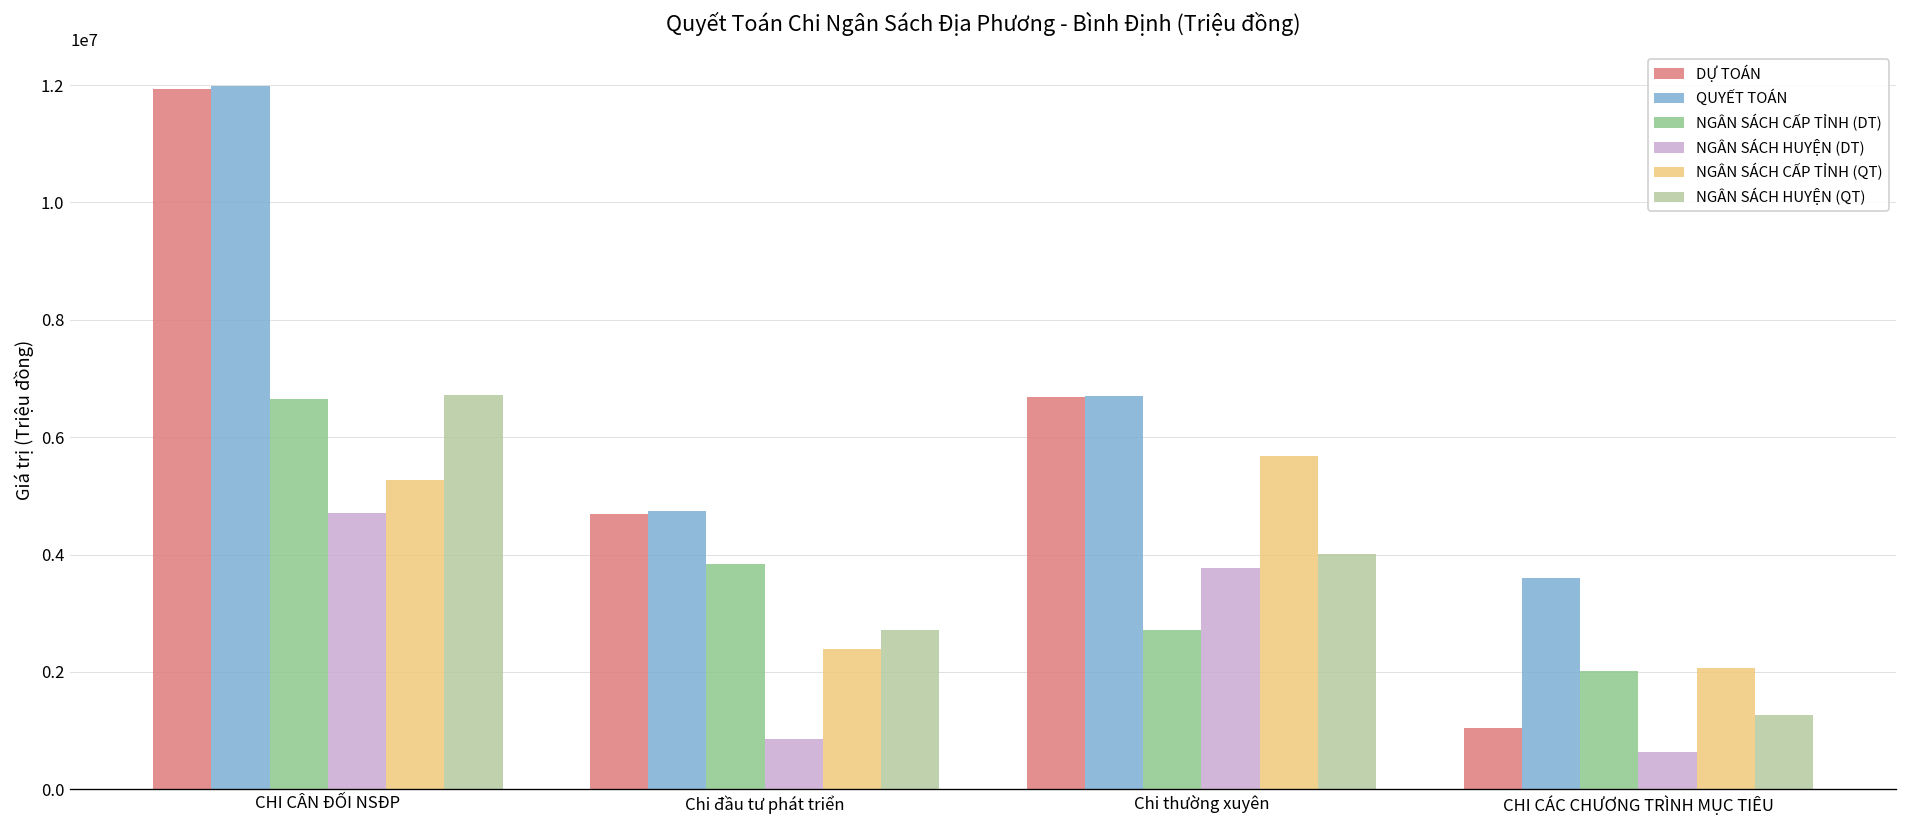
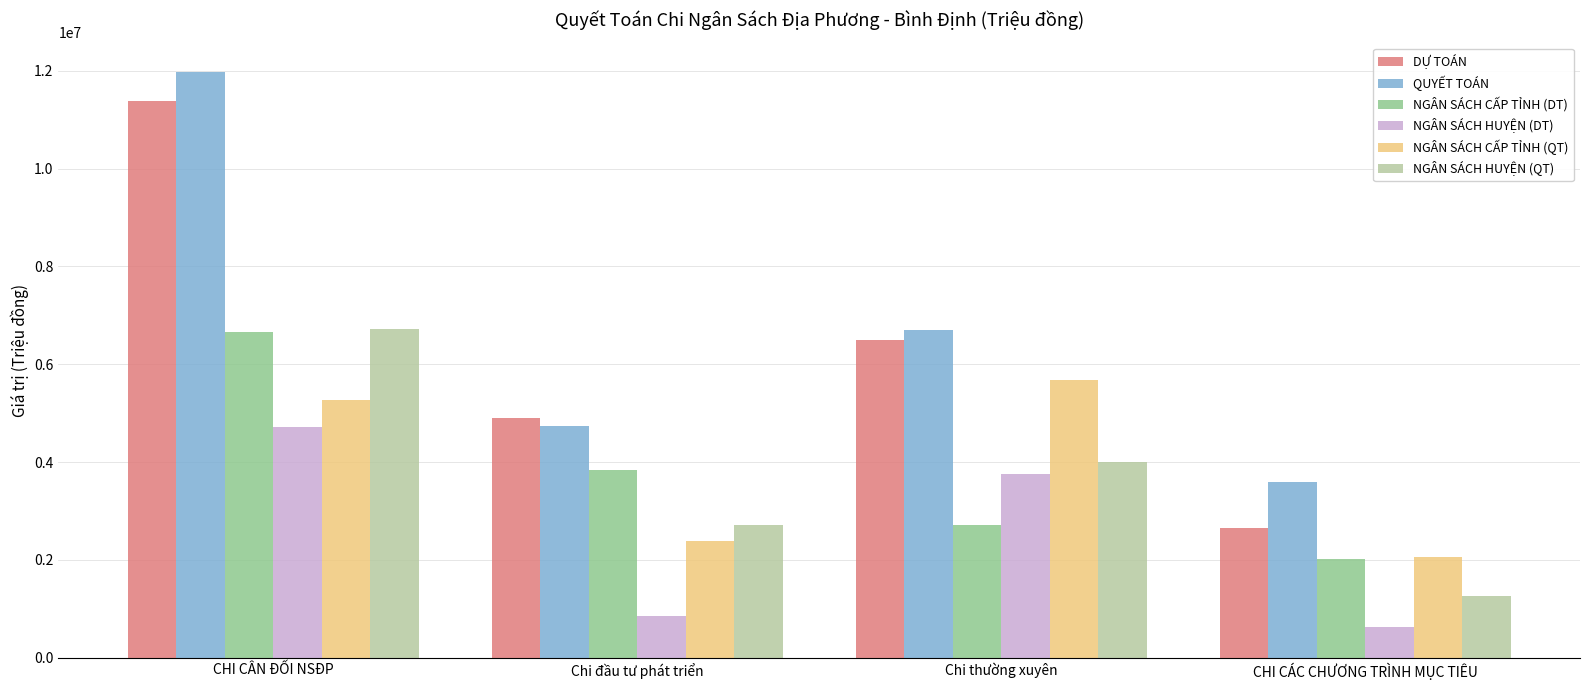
DỰ TOÁN, CHI CÂN ĐỐI NSĐP: 11900000 -> 11400000
DỰ TOÁN, Chi đầu tư phát triển: 4700000 -> 4900000
DỰ TOÁN, Chi thường xuyên: 6700000 -> 6500000
DỰ TOÁN, CHI CÁC CHƯƠNG TRÌNH MỤC TIÊU: 1000000 -> 2700000
